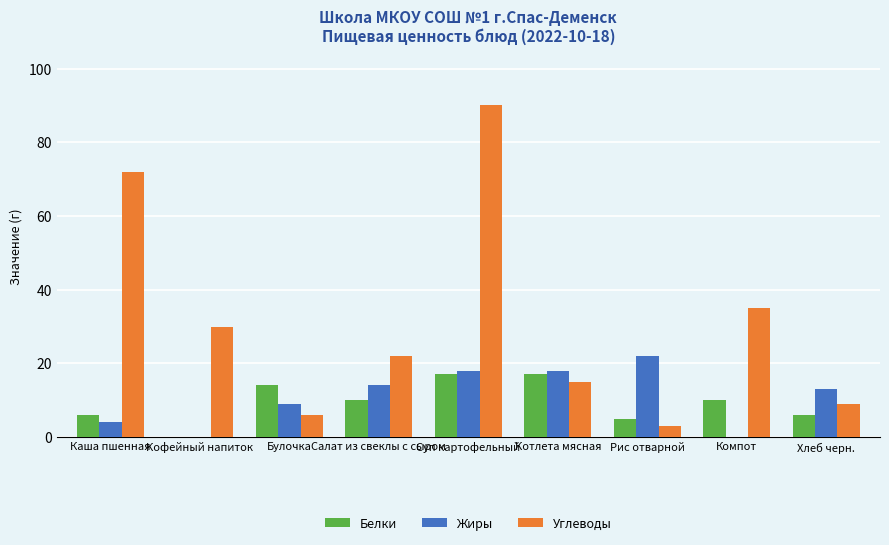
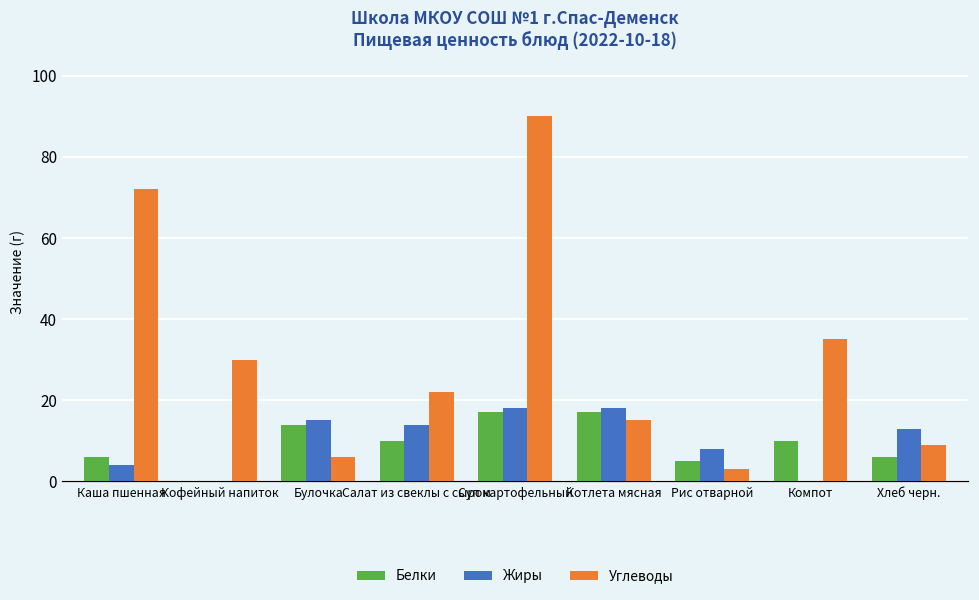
Жиры, Булочка: 9 -> 15
Жиры, Рис отварной: 22 -> 8
